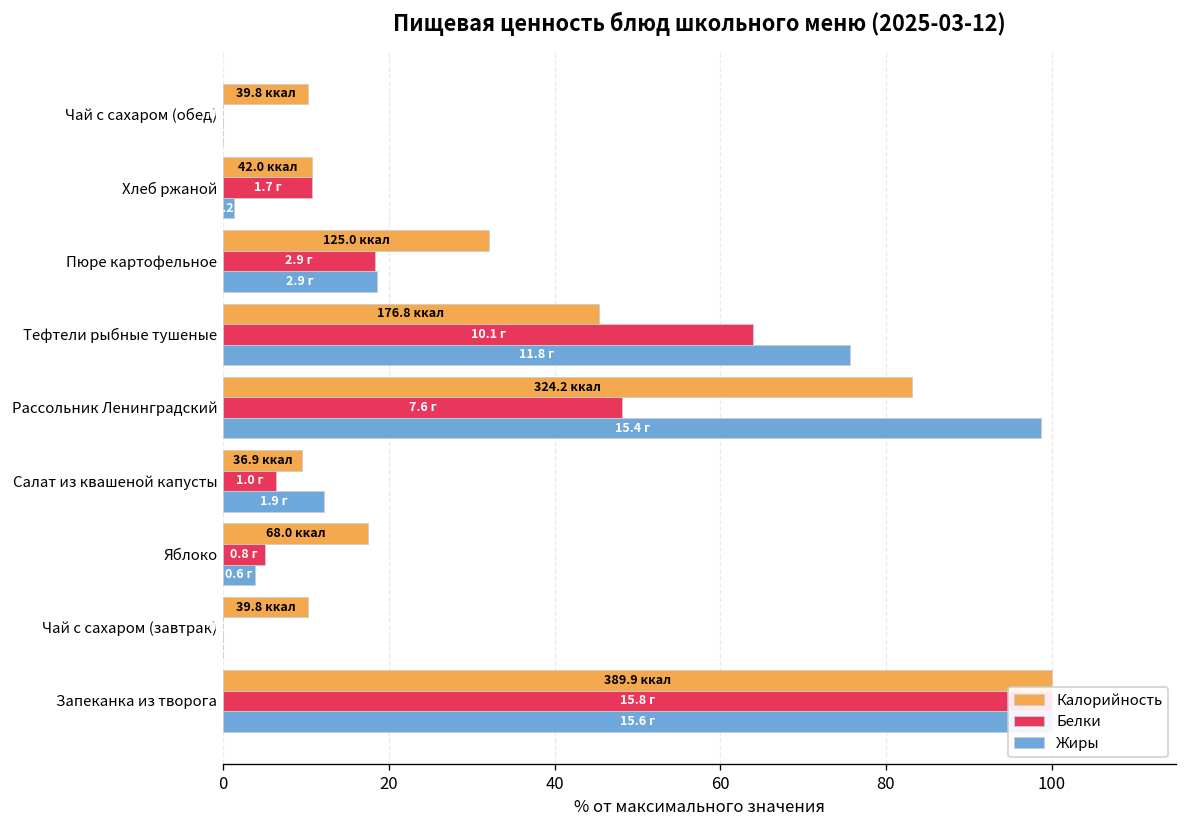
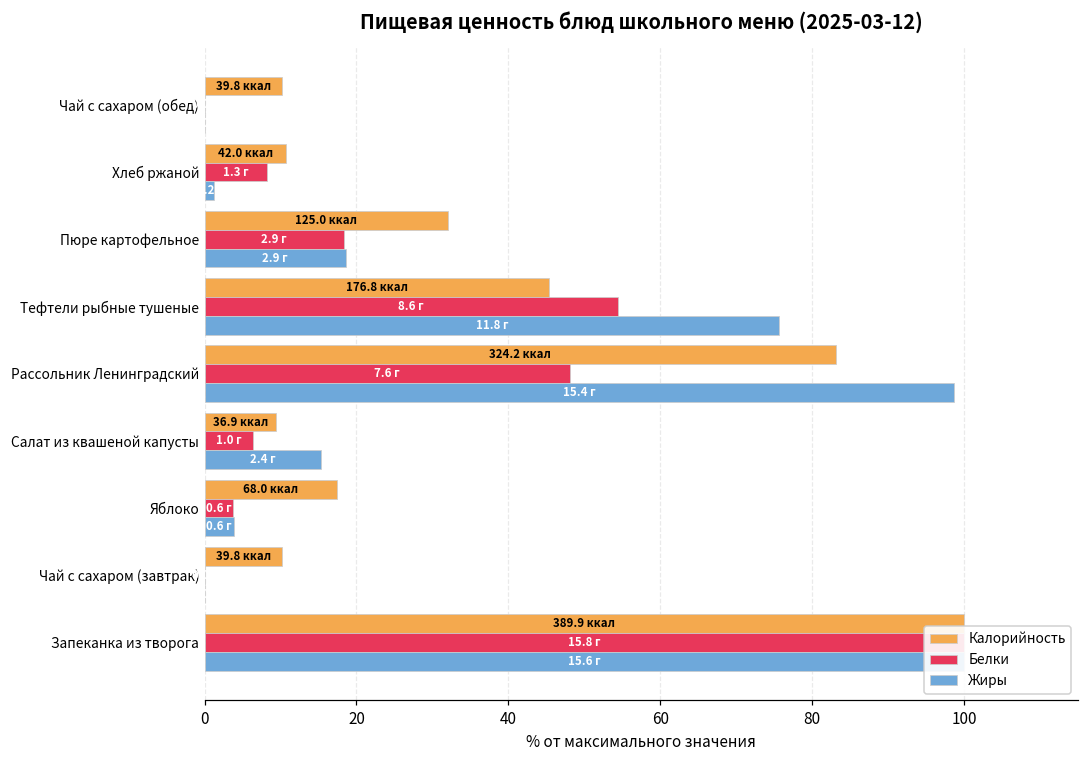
Белки, Хлеб ржаной: 1.7 -> 1.3
Белки, Тефтели рыбные тушеные: 10.1 -> 8.6
Жиры, Салат из квашеной капусты: 1.9 -> 2.4
Белки, Яблоко: 0.8 -> 0.6
